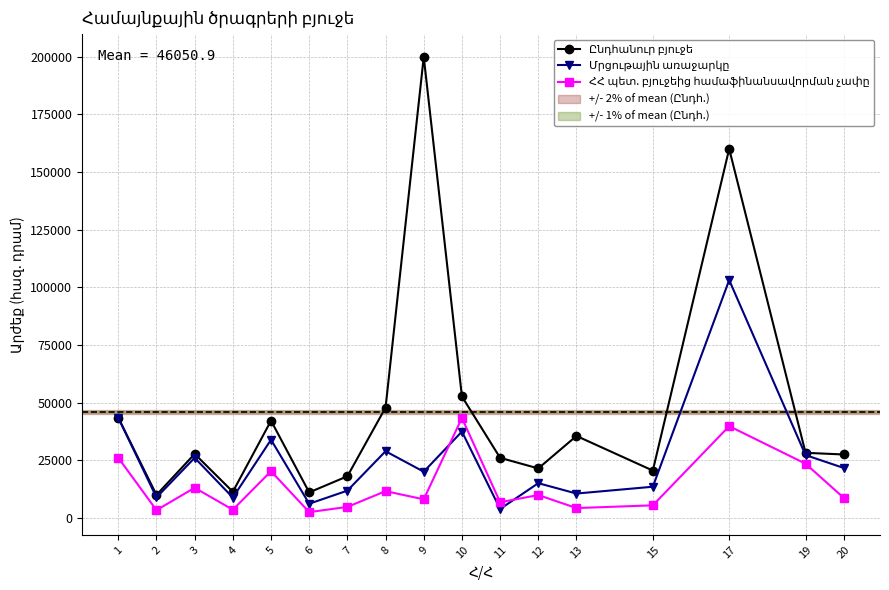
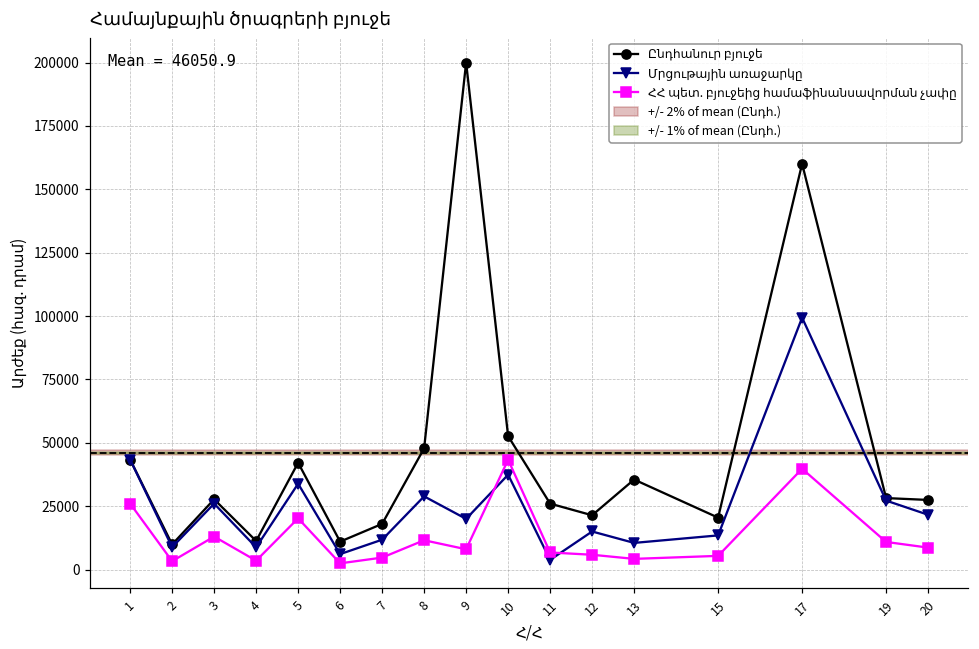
ՀՀ պետ. բյուջեից համաֆինանսավորման չափը, 12: 10000 -> 6000
Մրցութային առաջարկը, 17: 103000 -> 99000
ՀՀ պետ. բյուջեից համաֆինանսավորման չափը, 19: 23000 -> 11000
